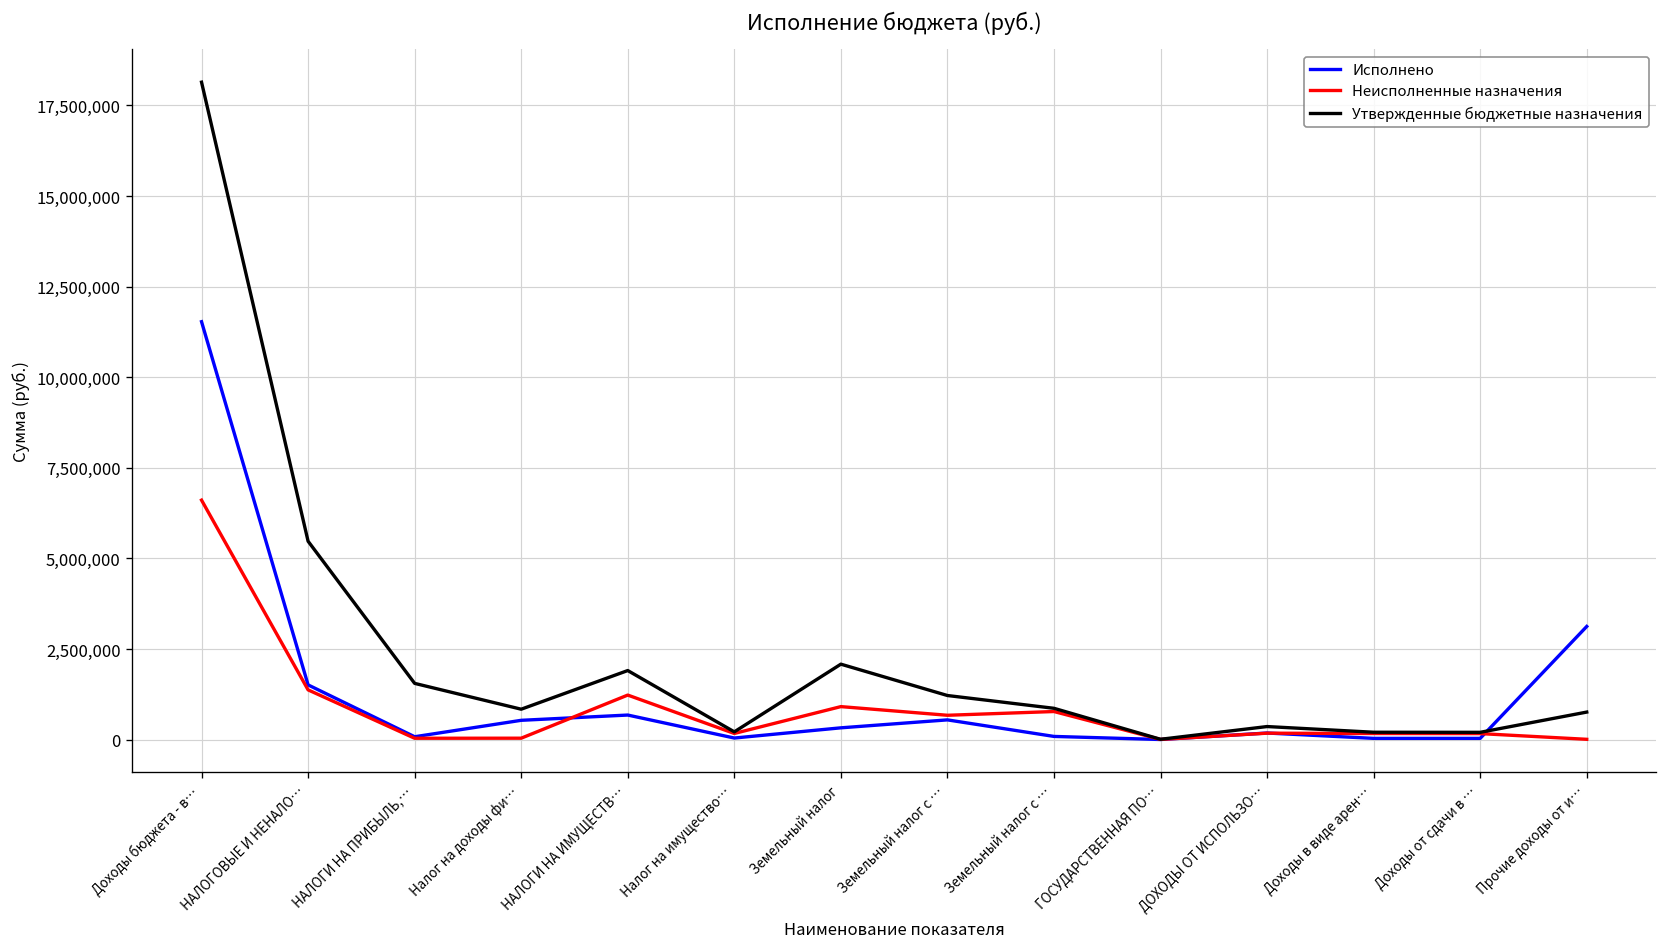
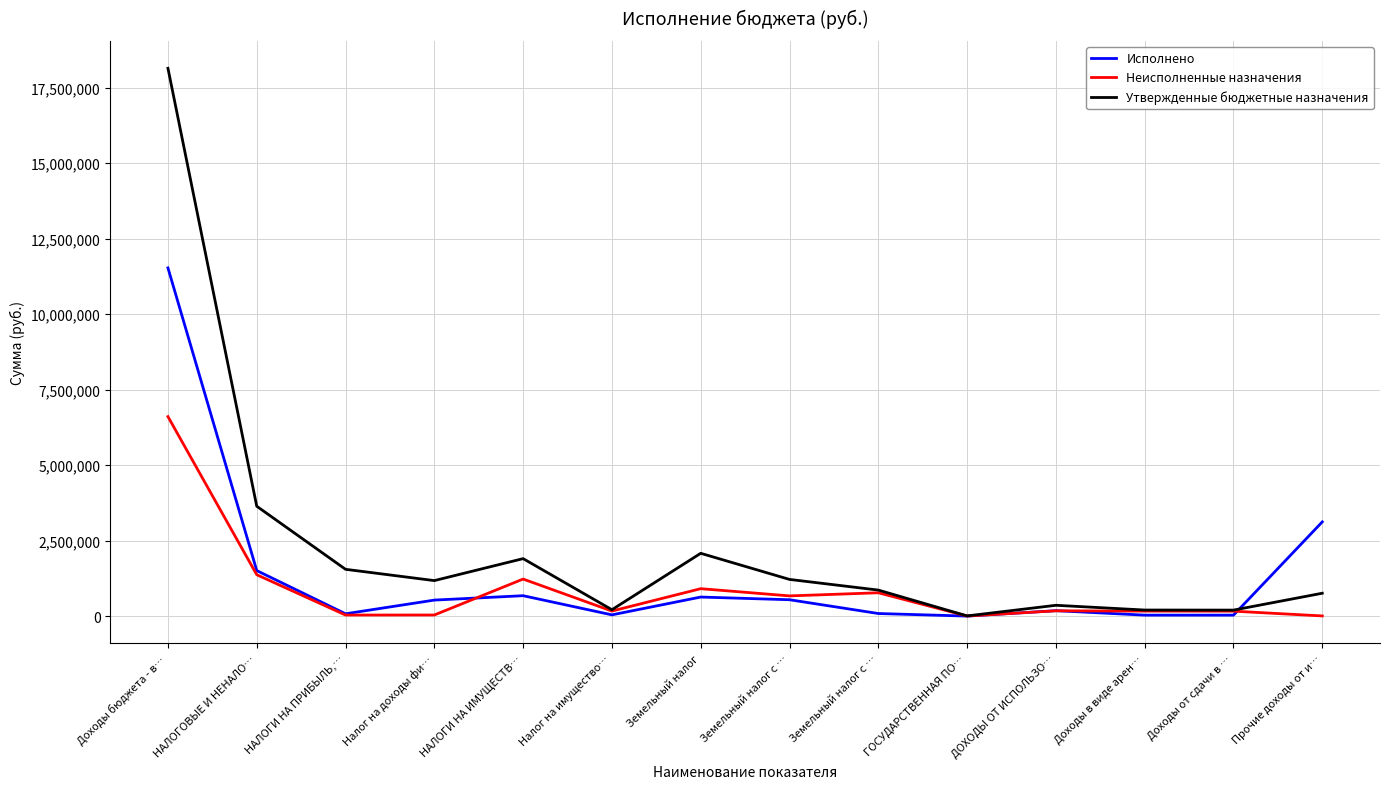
Утвержденные бюджетные назначения, НАЛОГОВЫЕ И НЕНАЛО…: 5,500,000 -> 3,600,000
Утвержденные бюджетные назначения, Налог на доходы фи…: 800,000 -> 1,200,000
Исполнено, Земельный налог: 300,000 -> 600,000
